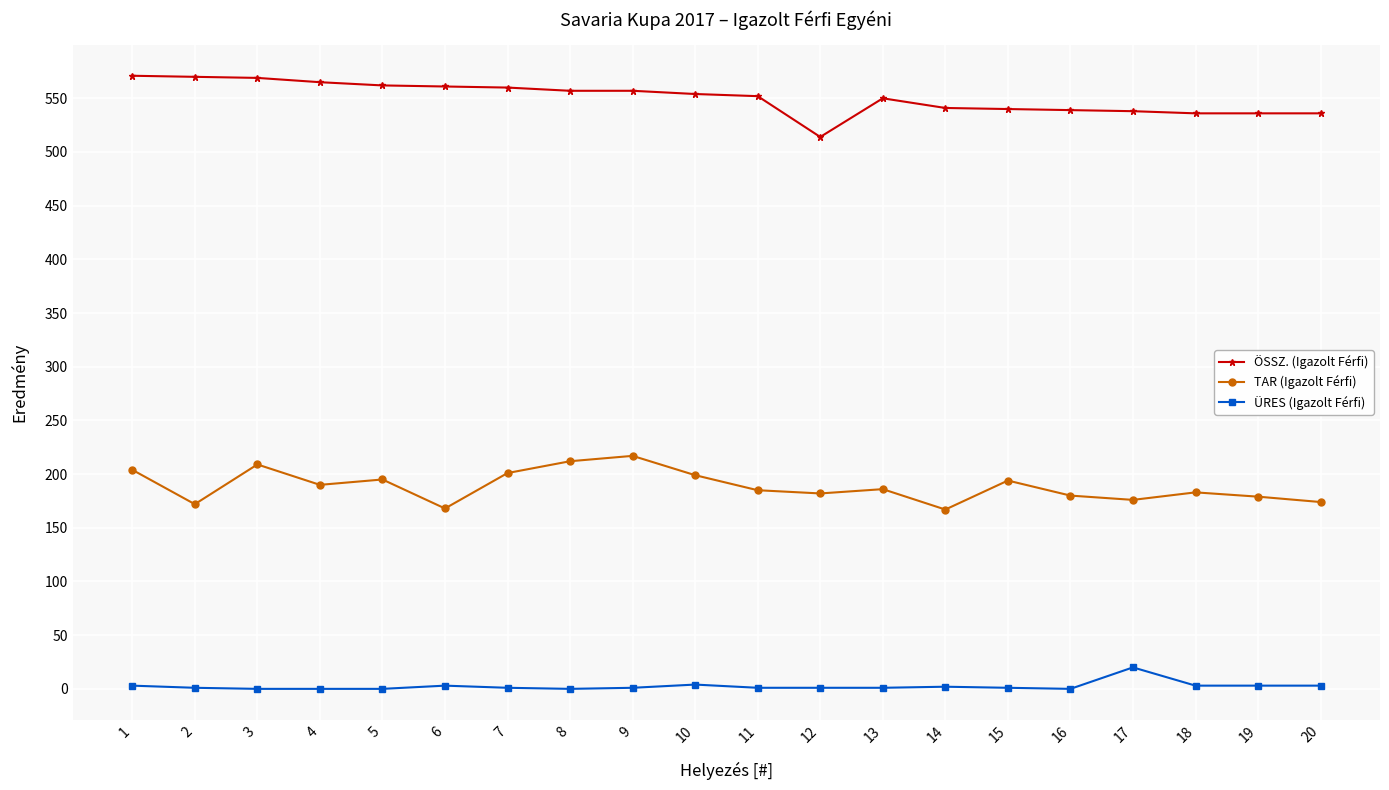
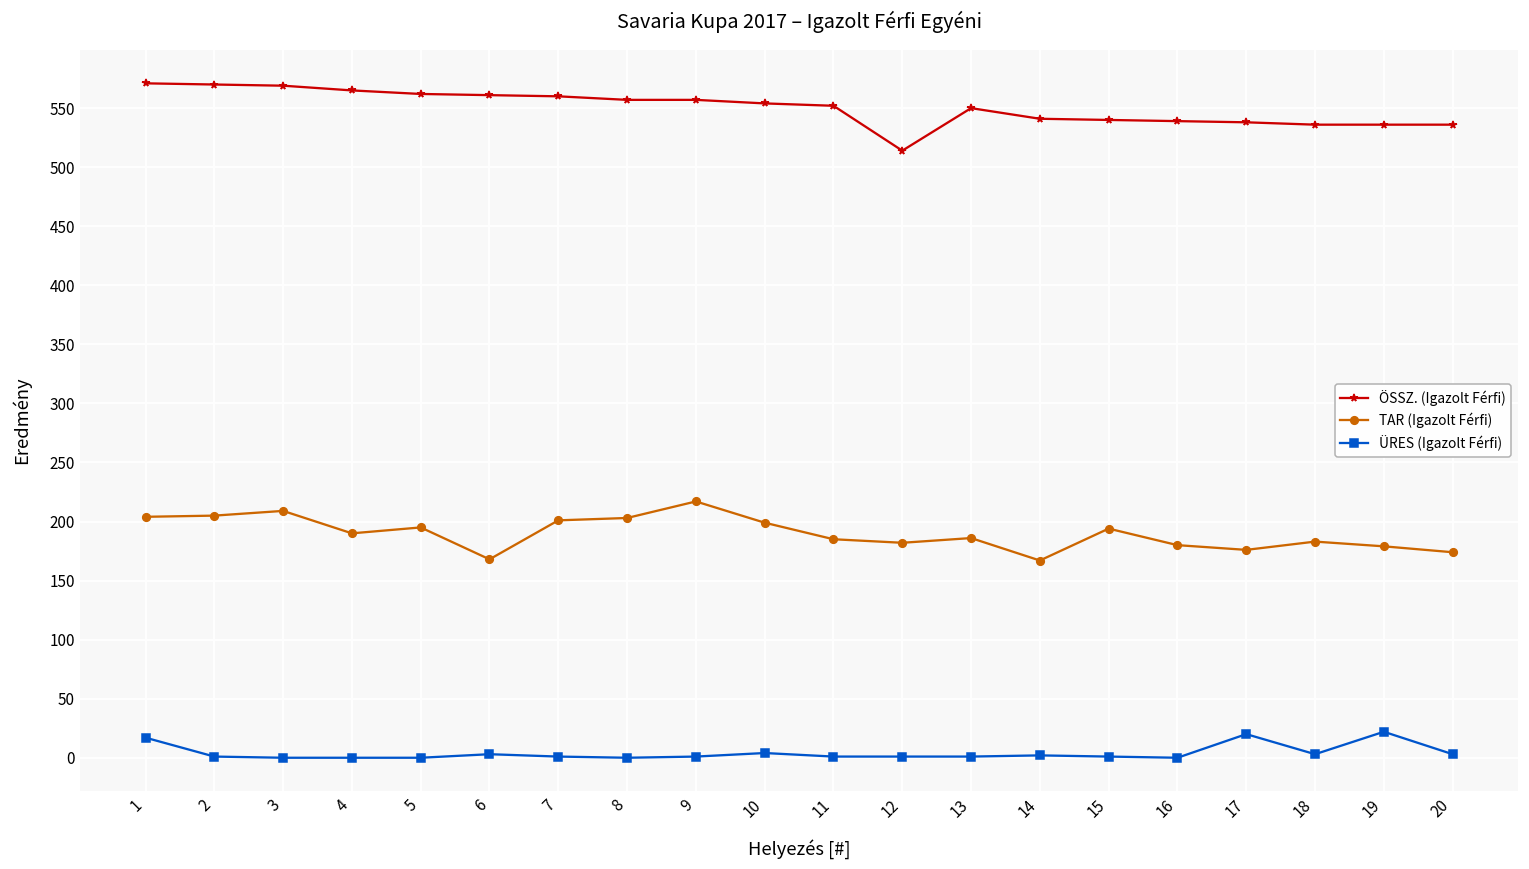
ÜRES (Igazolt Férfi), 1: 3 -> 17
TAR (Igazolt Férfi), 2: 172 -> 205
TAR (Igazolt Férfi), 8: 212 -> 203
ÜRES (Igazolt Férfi), 19: 3 -> 22
